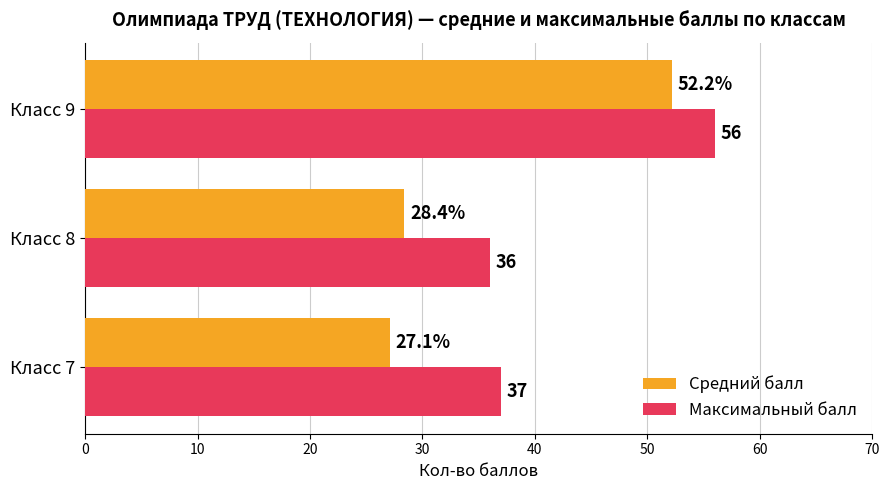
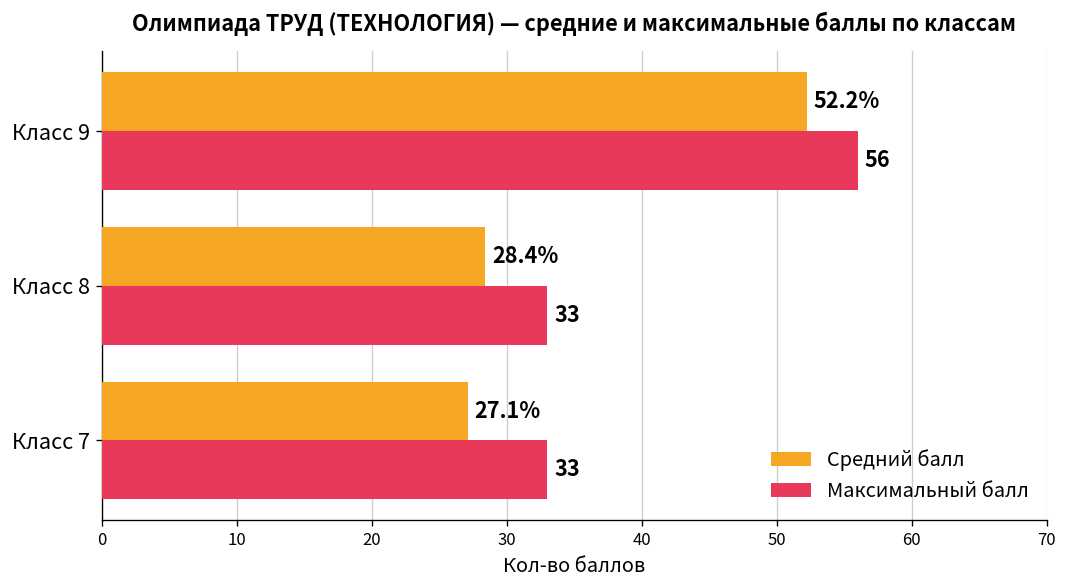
Максимальный балл, Класс 8: 36 -> 33
Максимальный балл, Класс 7: 37 -> 33
